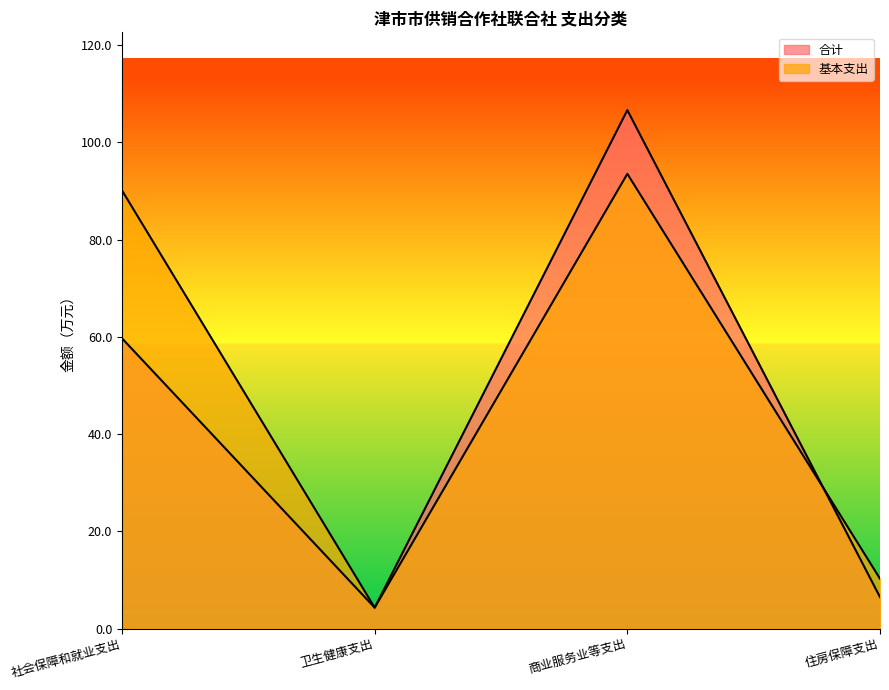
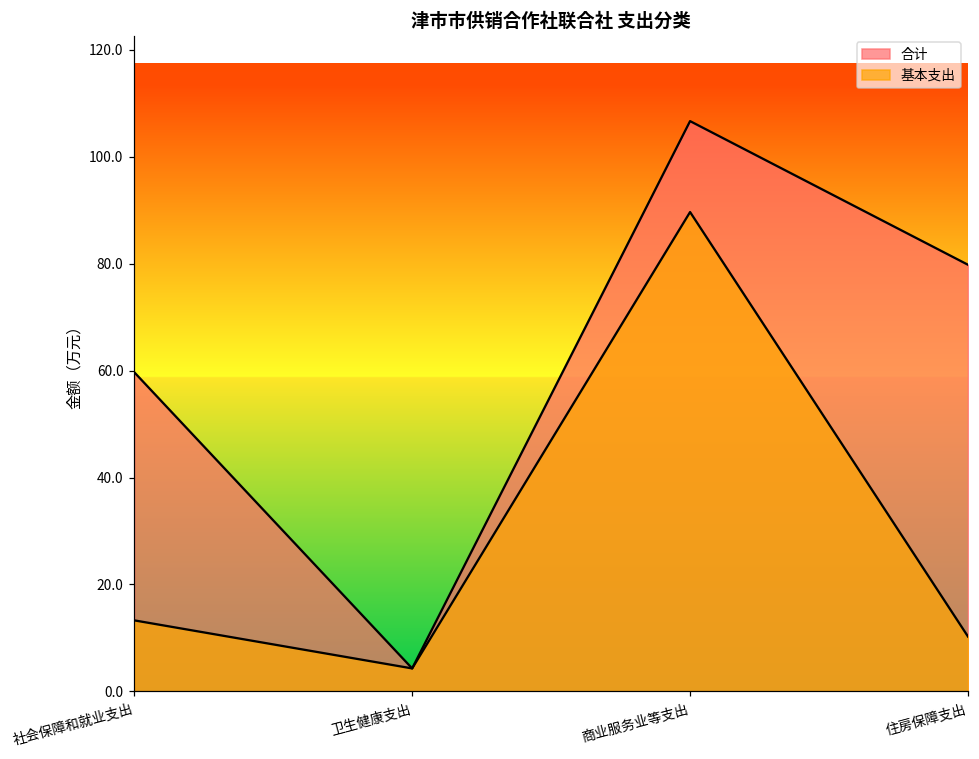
基本支出, 社会保障和就业支出: 90 -> 13
基本支出, 商业服务业等支出: 94 -> 90
合计, 住房保障支出: 6 -> 80
